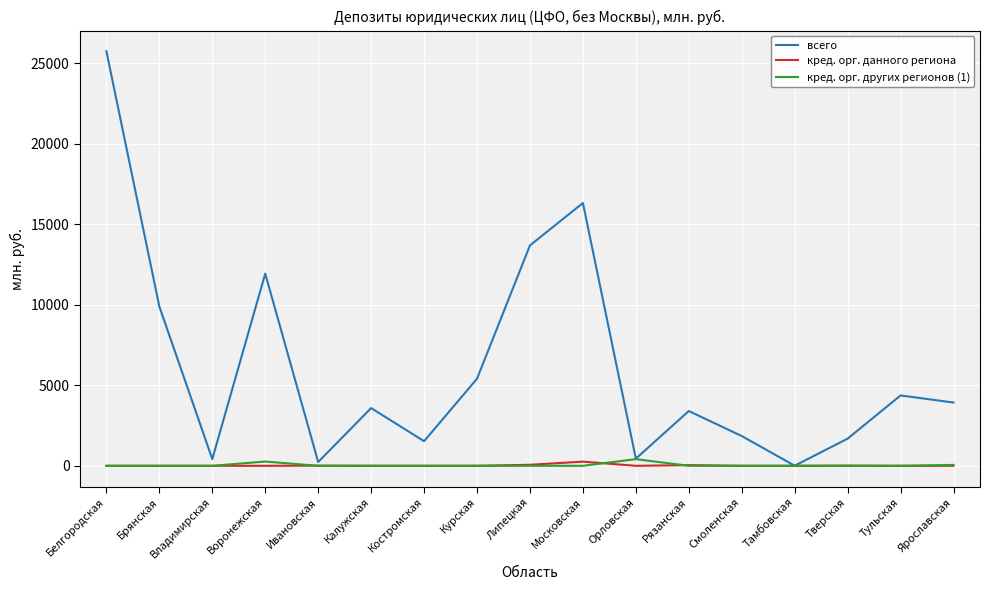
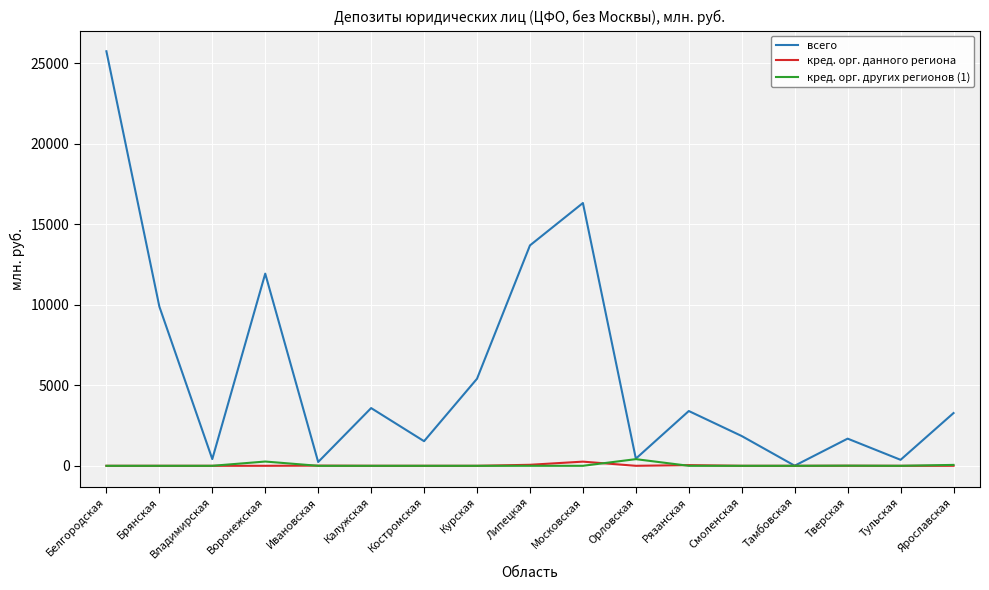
всего, Тульская: 4400 -> 400
всего, Ярославская: 3900 -> 3300
